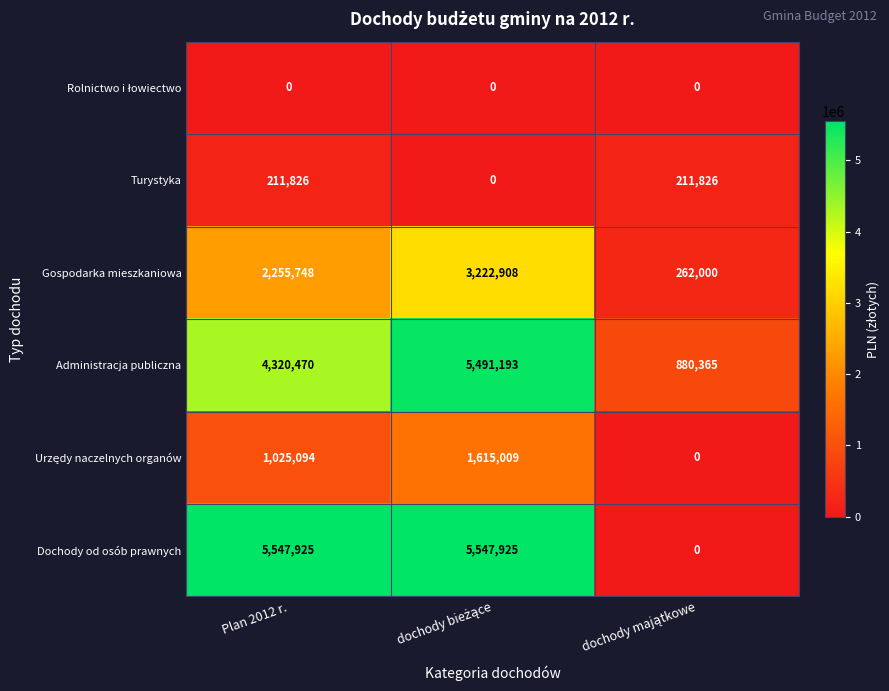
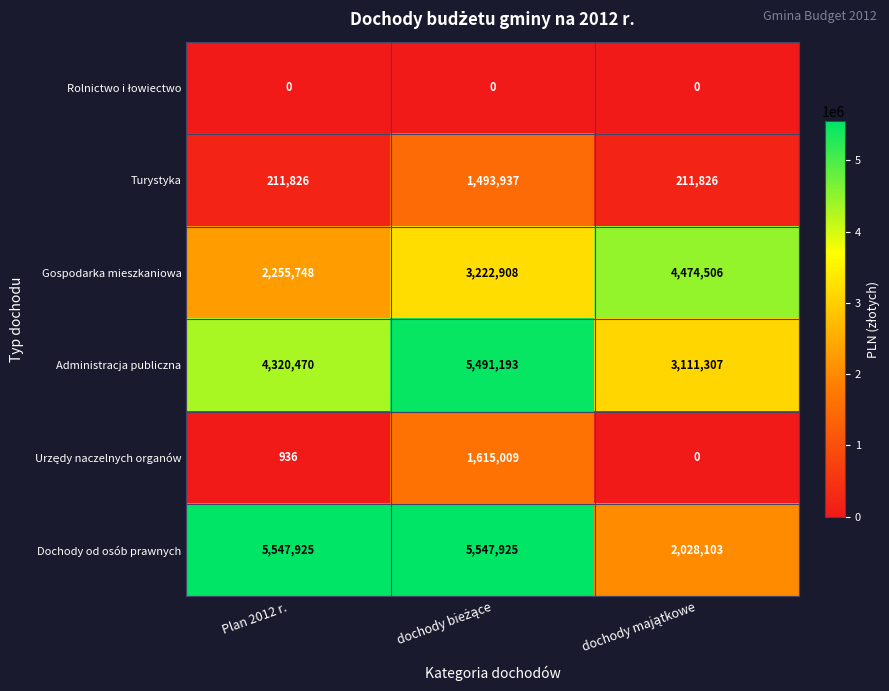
Turystyka, dochody bieżące: 0 -> 1,493,937
Gospodarka mieszkaniowa, dochody majątkowe: 262,000 -> 4,474,506
Administracja publiczna, dochody majątkowe: 880,365 -> 3,111,307
Urzędy naczelnych organów, Plan 2012 r.: 1,025,094 -> 936
Dochody od osób prawnych, dochody majątkowe: 0 -> 2,028,103
